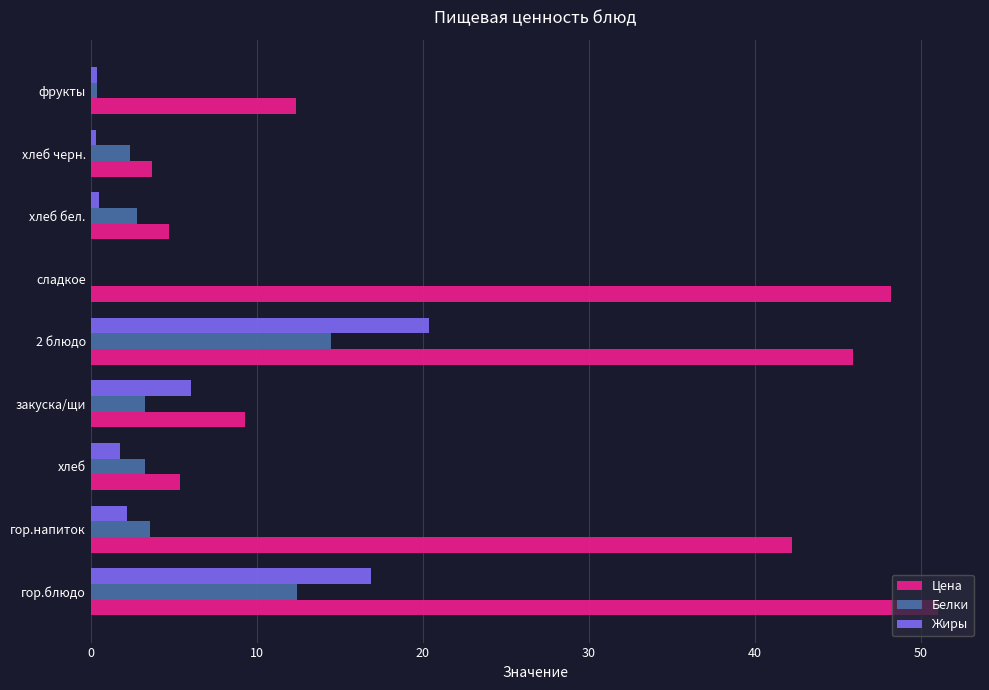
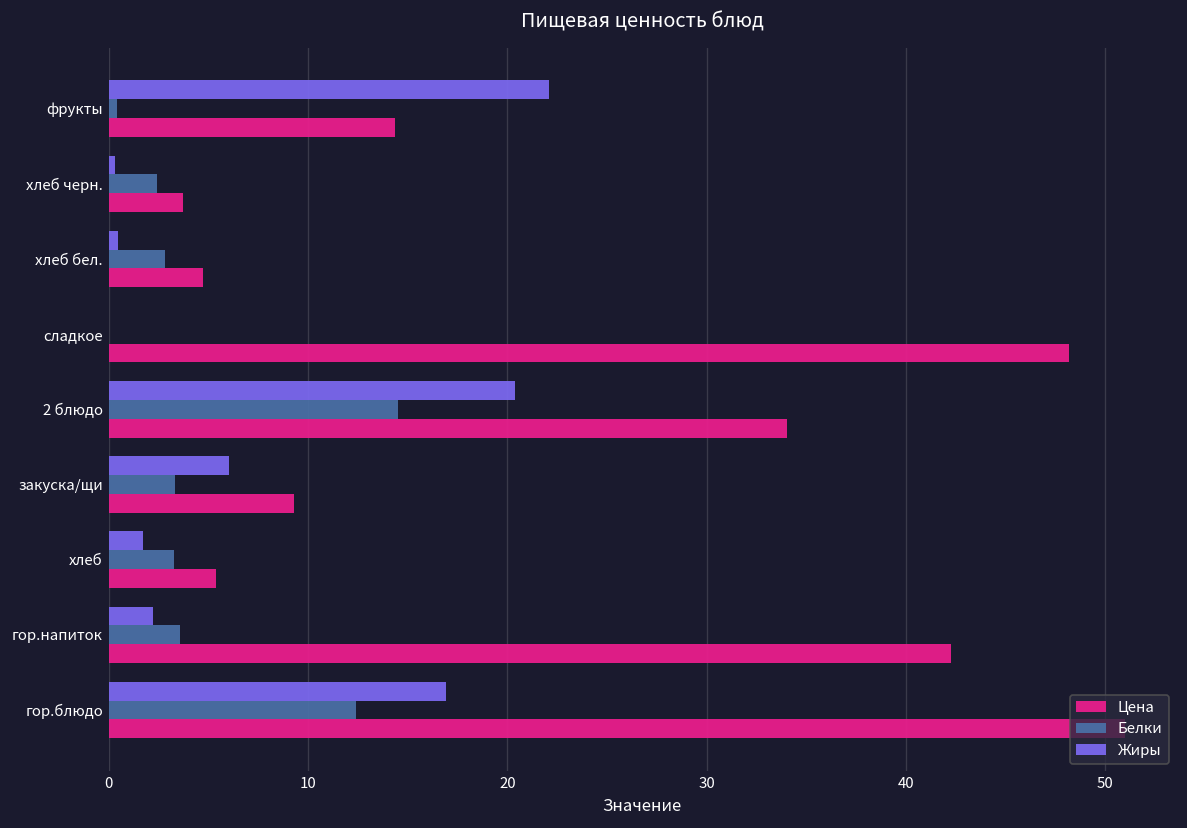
Жиры, фрукты: 0.4 -> 22.1
Цена, фрукты: 12.4 -> 14.4
Цена, 2 блюдо: 45.9 -> 34.0
